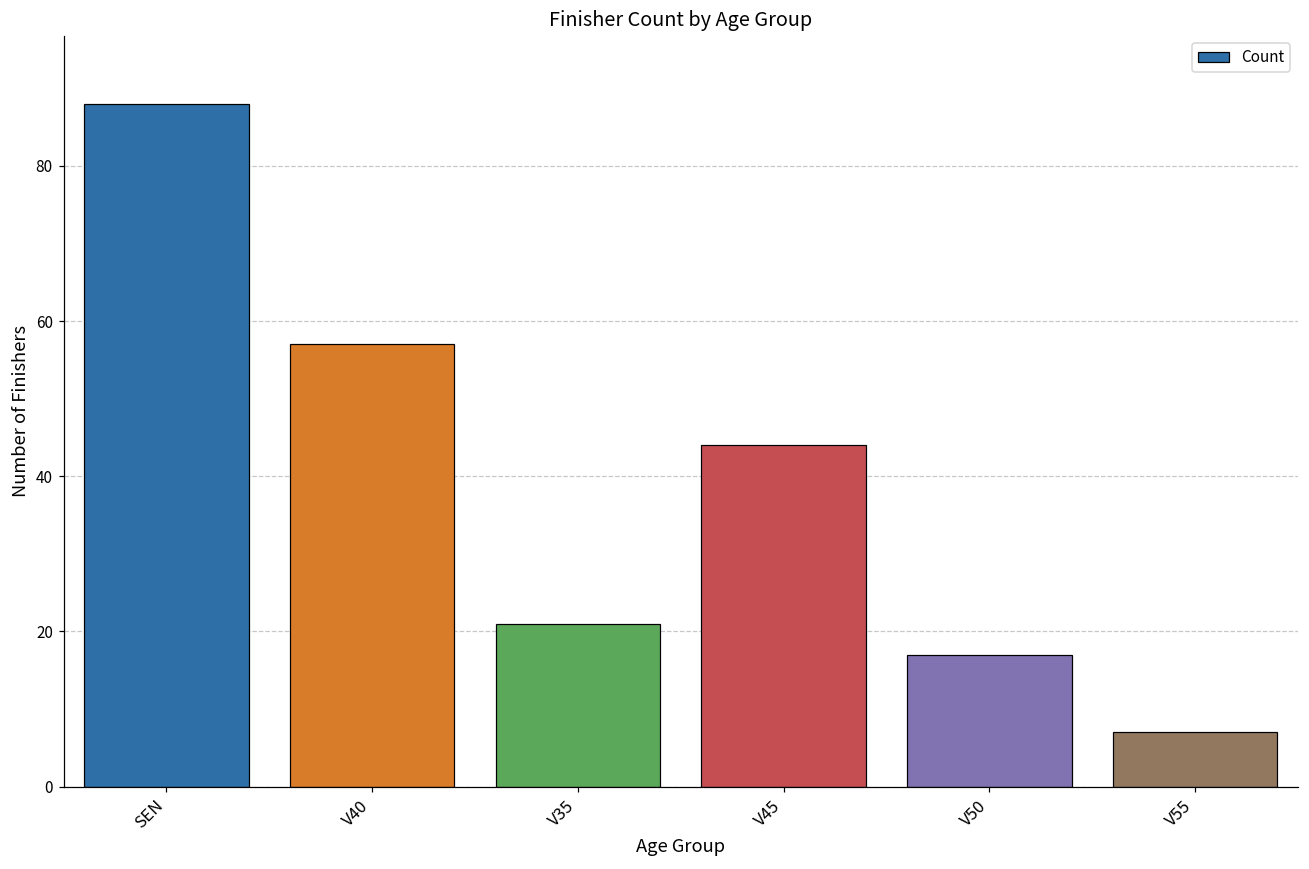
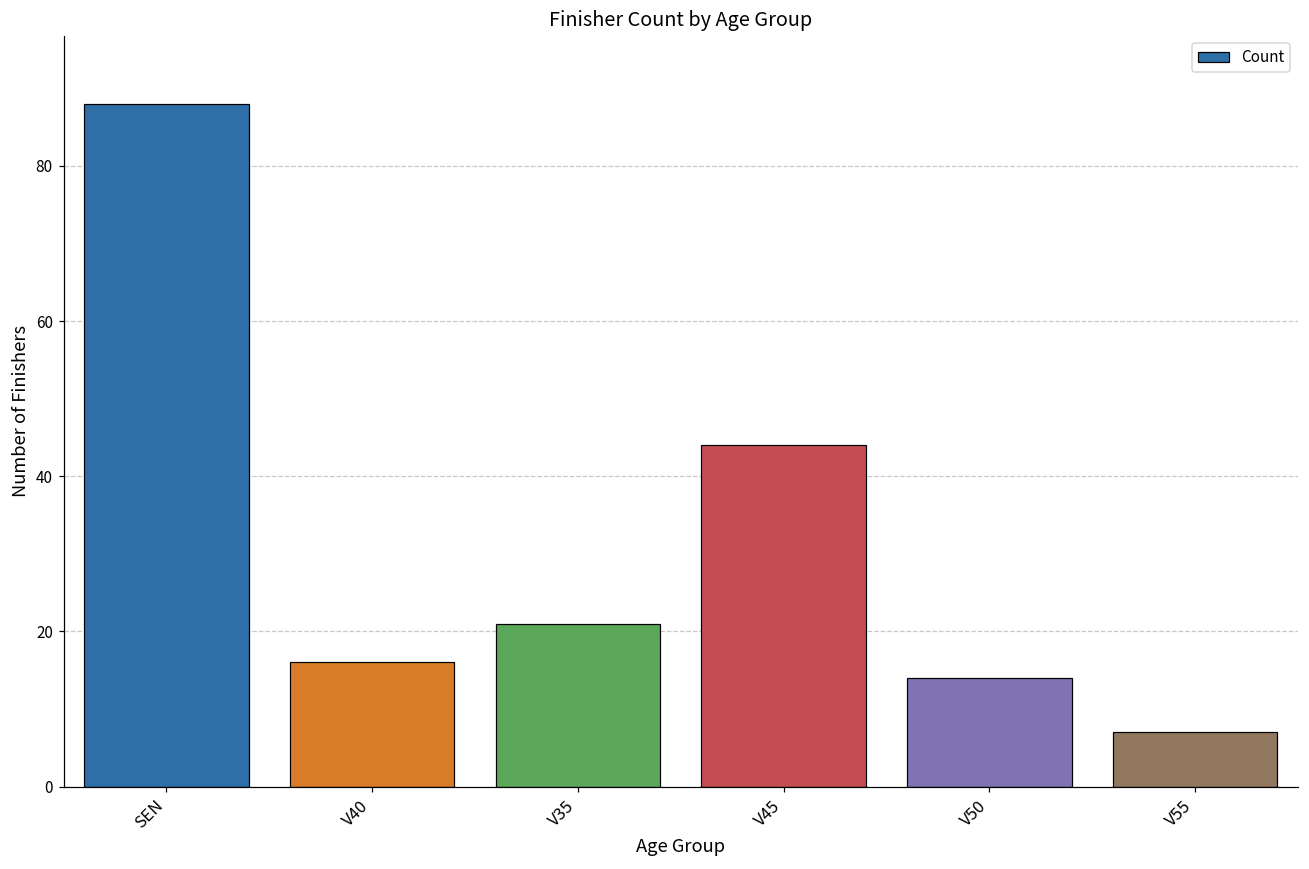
V40: 57 -> 16
V50: 17 -> 14
